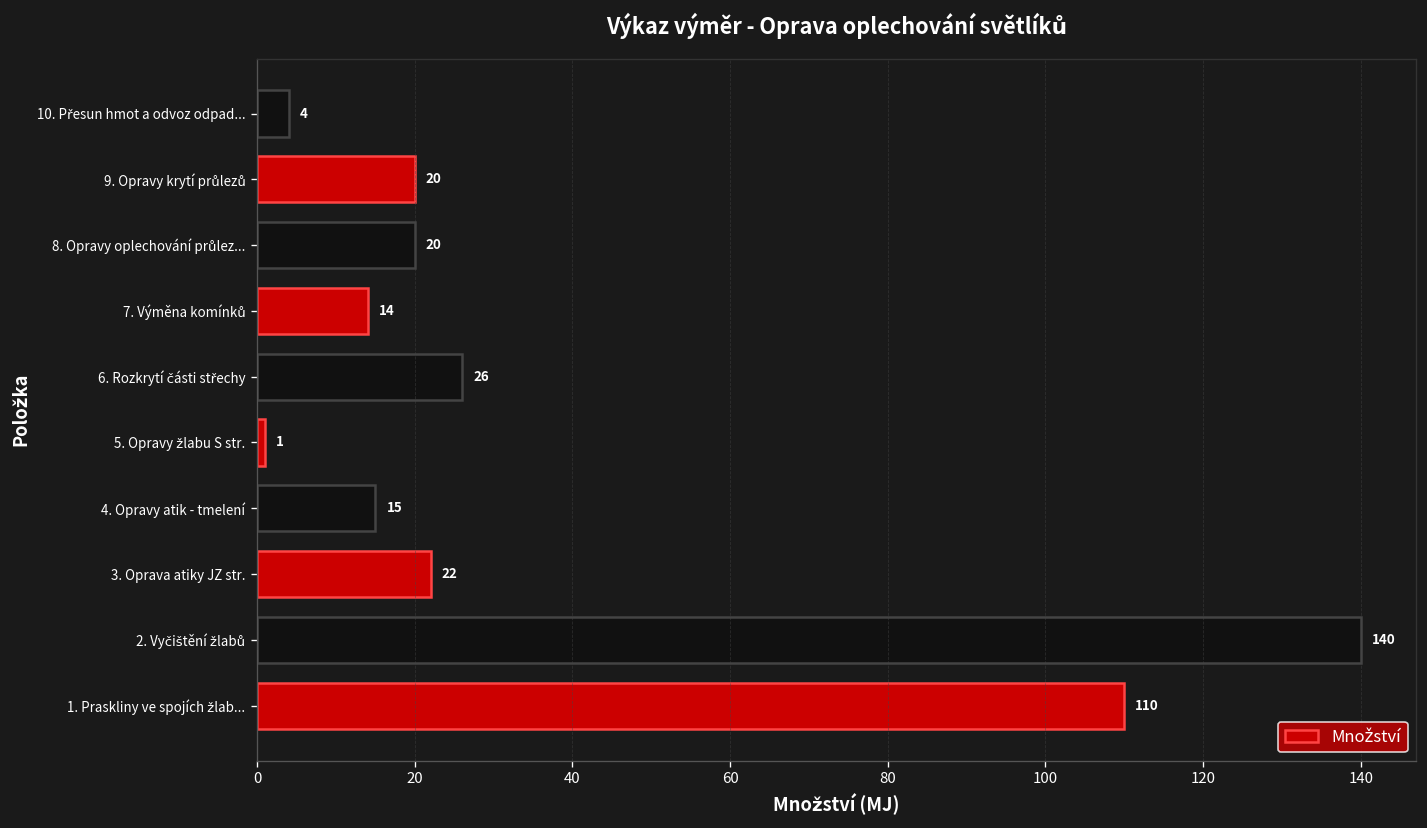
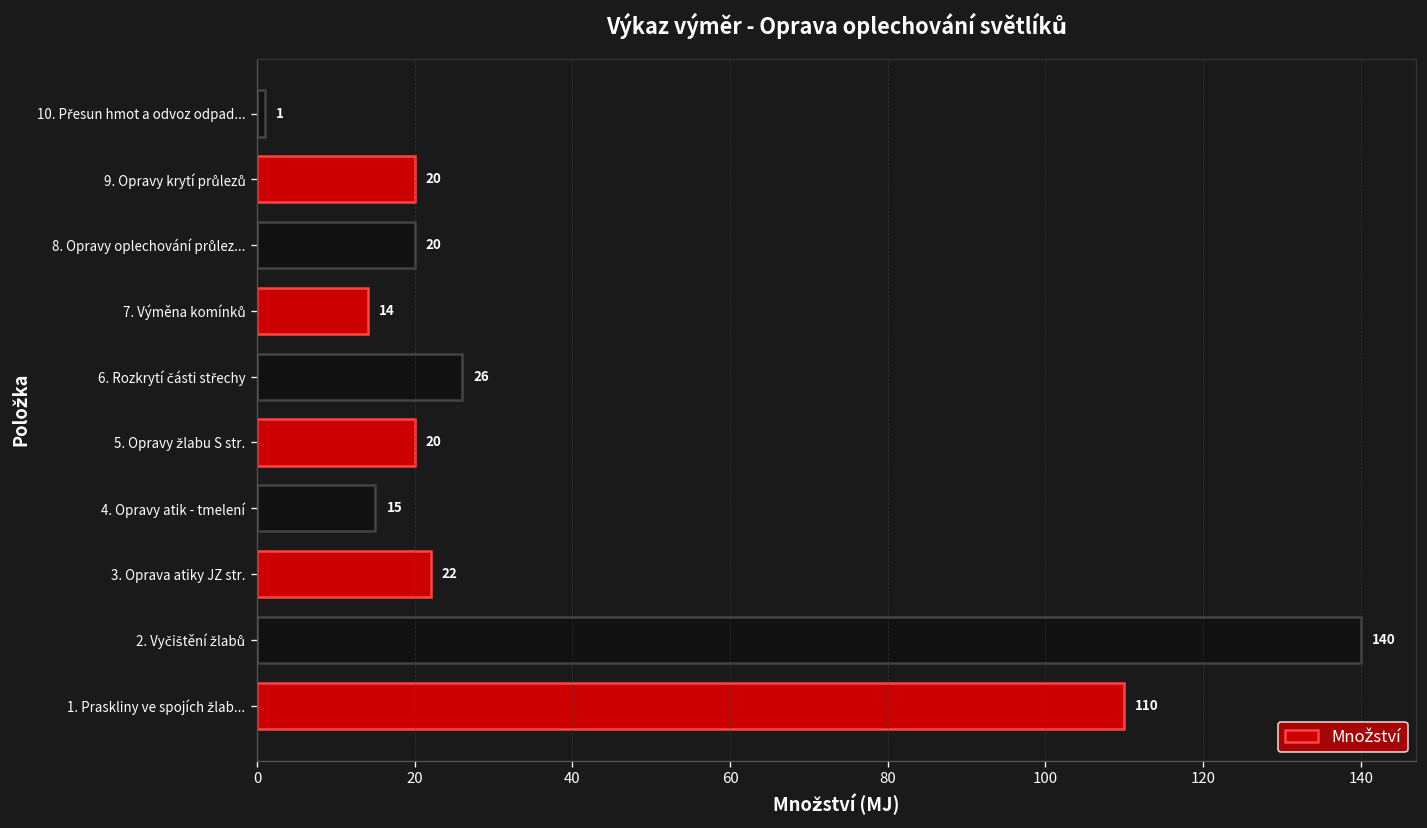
10. Přesun hmot a odvoz odpad...: 4 -> 1
5. Opravy žlabu S str.: 1 -> 20
